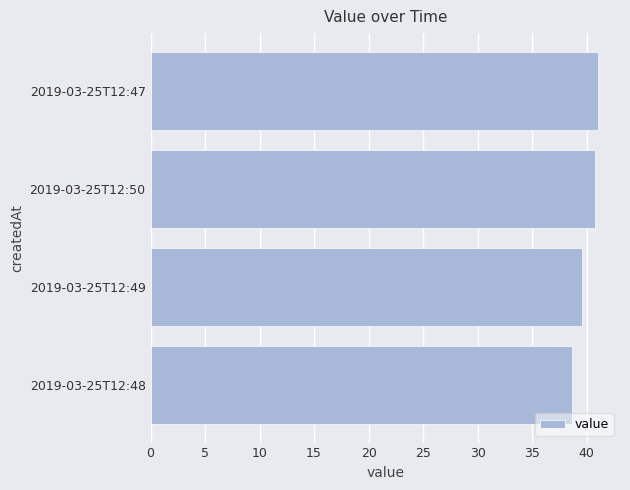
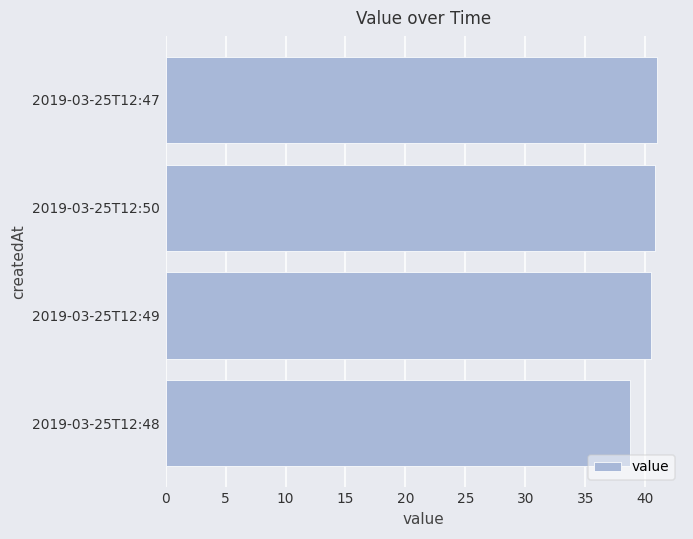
2019-03-25T12:49: 39.6 -> 40.5
